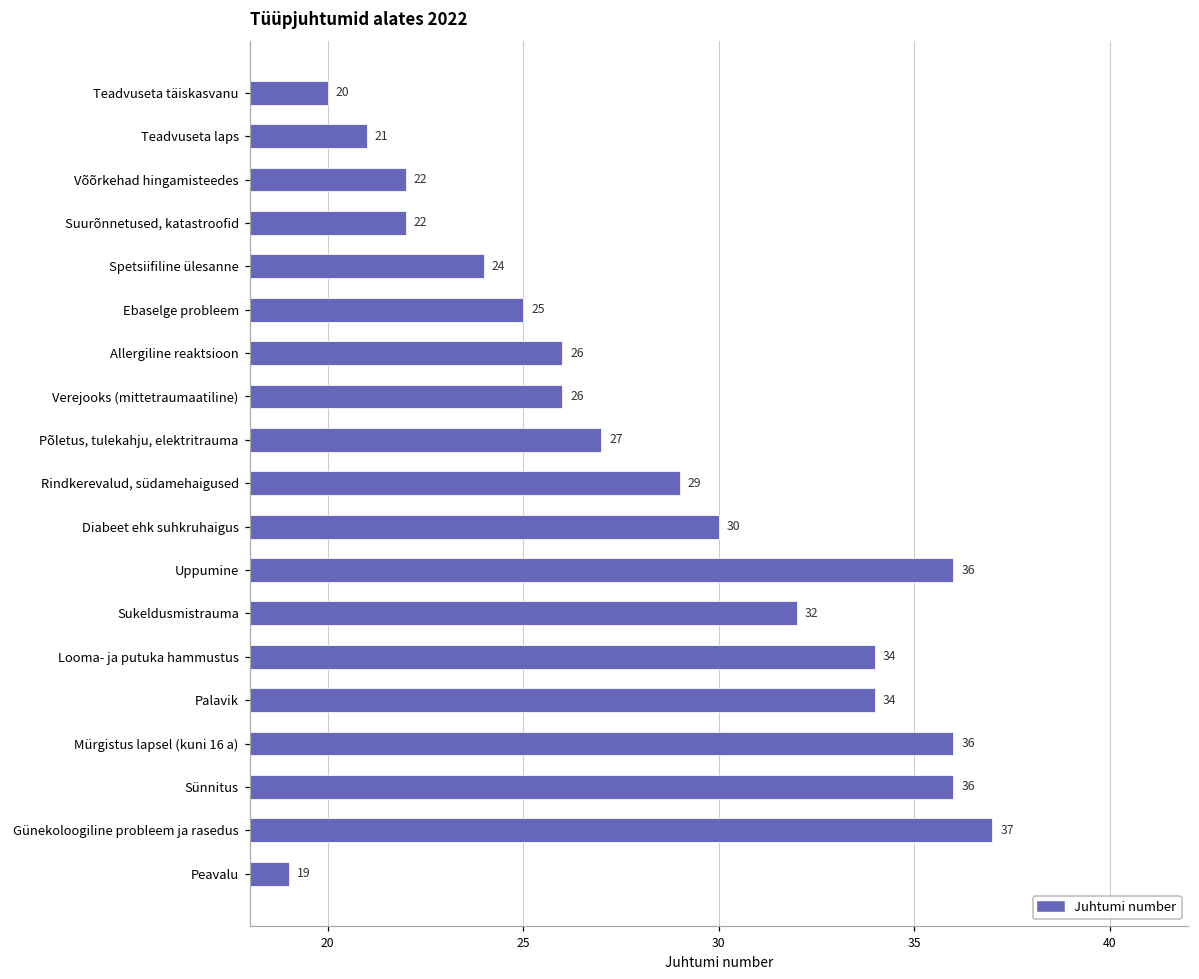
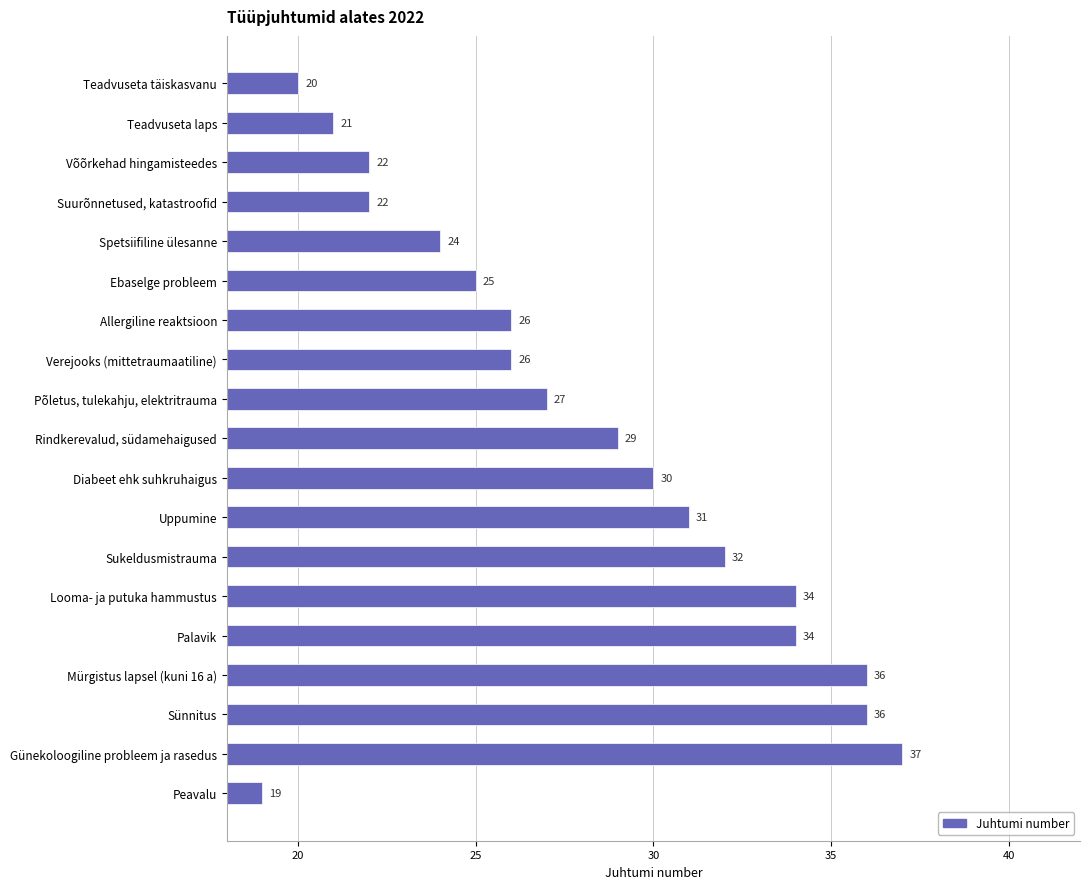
Uppumine: 36 -> 31
